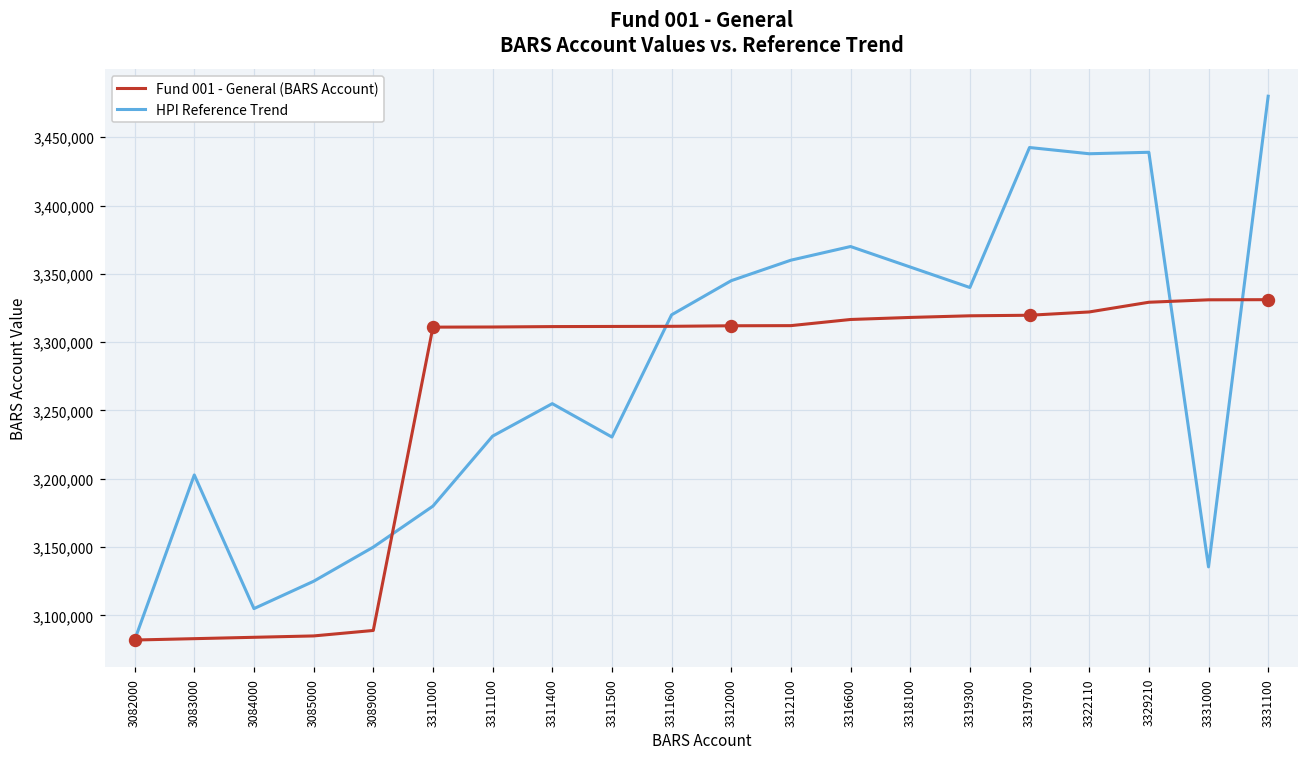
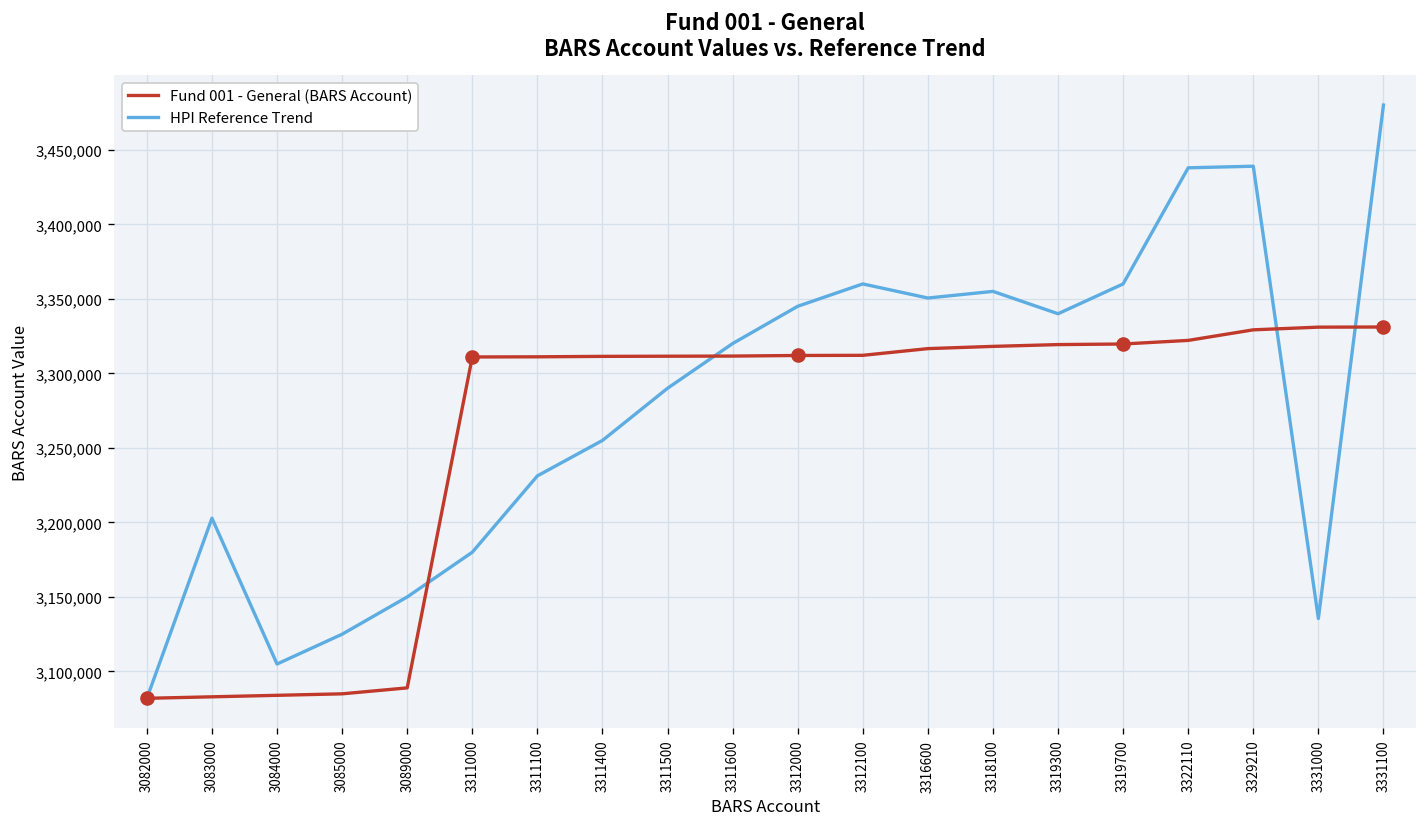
HPI Reference Trend, 3311500: 3,231,000 -> 3,290,000
HPI Reference Trend, 3316600: 3,370,000 -> 3,351,000
HPI Reference Trend, 3319700: 3,442,000 -> 3,360,000
